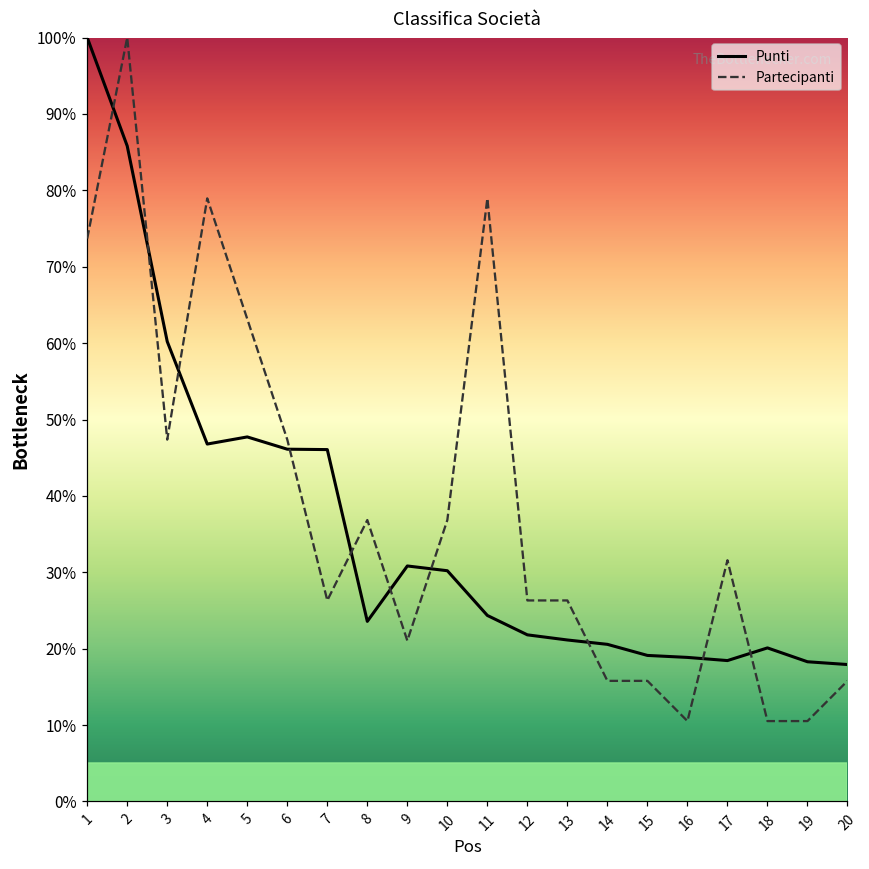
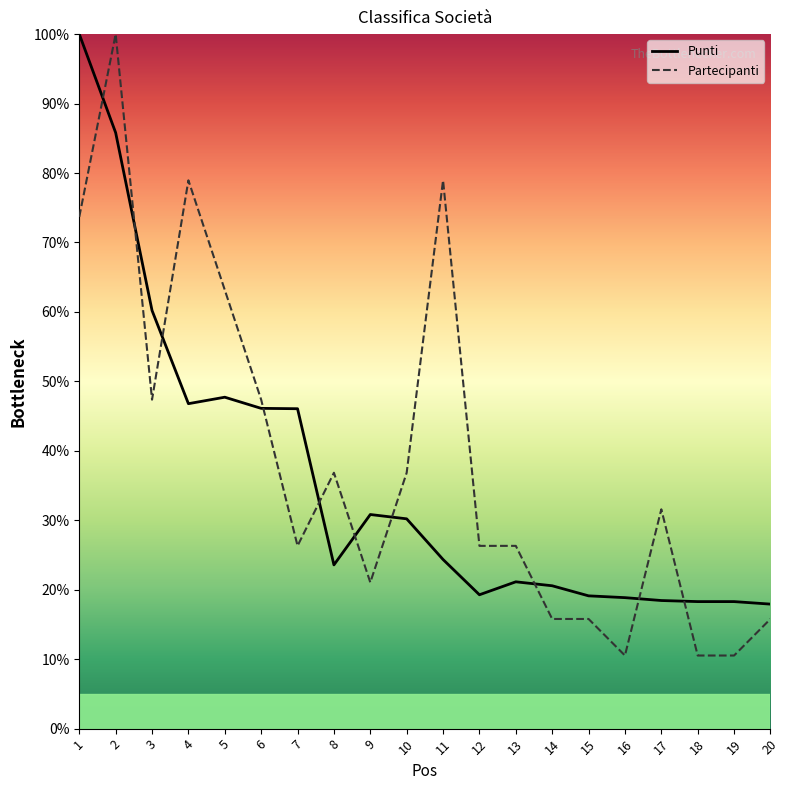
Punti, 12: 22% -> 19%
Punti, 18: 20% -> 18%
